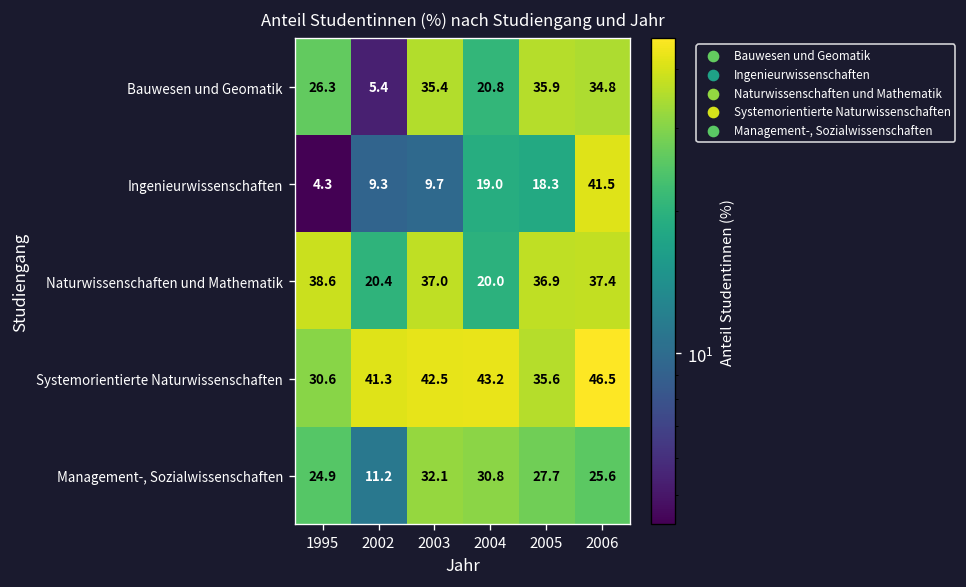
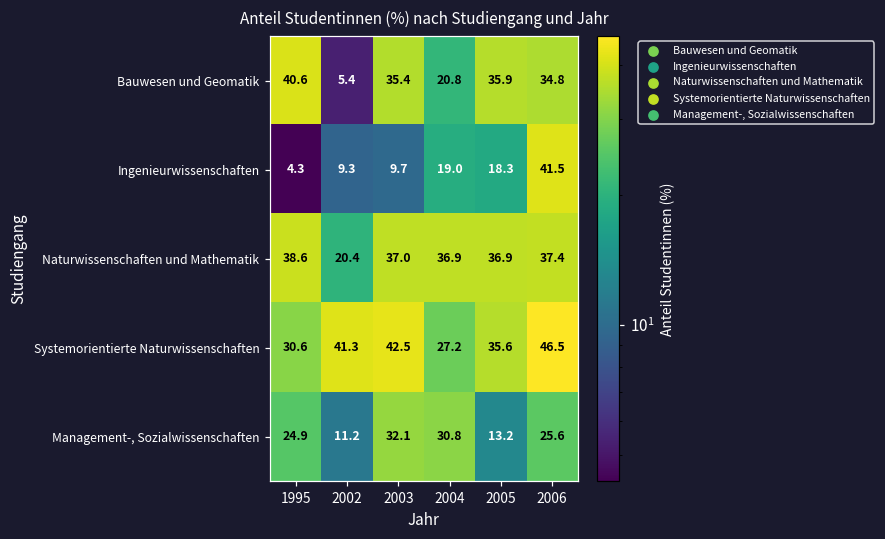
Bauwesen und Geomatik, 1995: 26.3 -> 40.6
Naturwissenschaften und Mathematik, 2004: 20.0 -> 36.9
Systemorientierte Naturwissenschaften, 2004: 43.2 -> 27.2
Management-, Sozialwissenschaften, 2005: 27.7 -> 13.2
